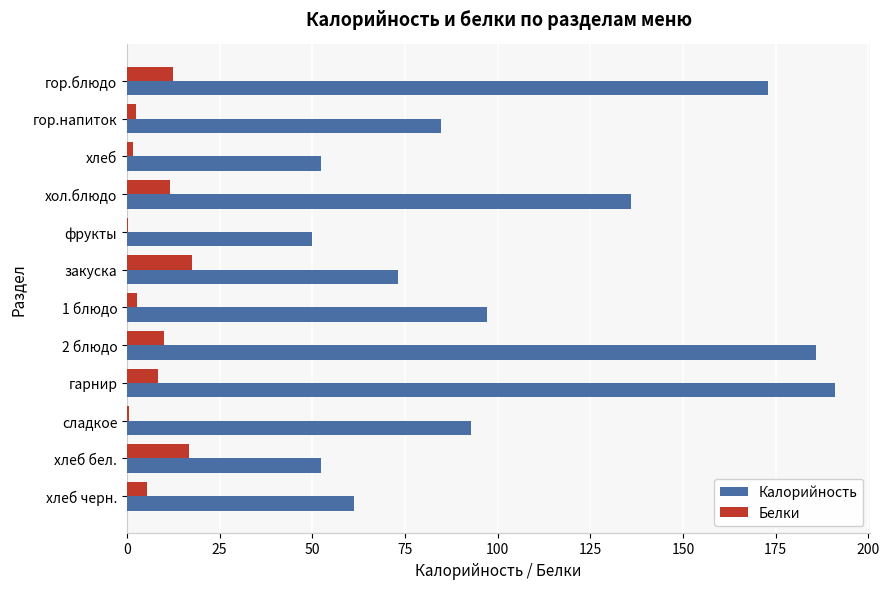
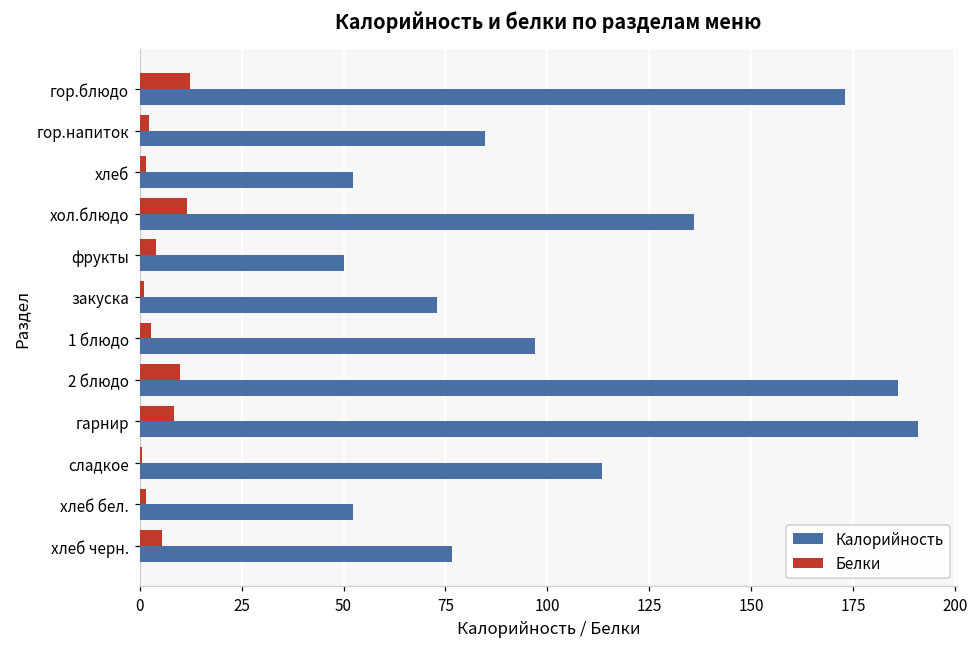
Белки, фрукты: 0 -> 4
Белки, закуска: 18 -> 1
Калорийность, сладкое: 93 -> 113
Белки, хлеб бел.: 17 -> 2
Калорийность, хлеб черн.: 61 -> 77
